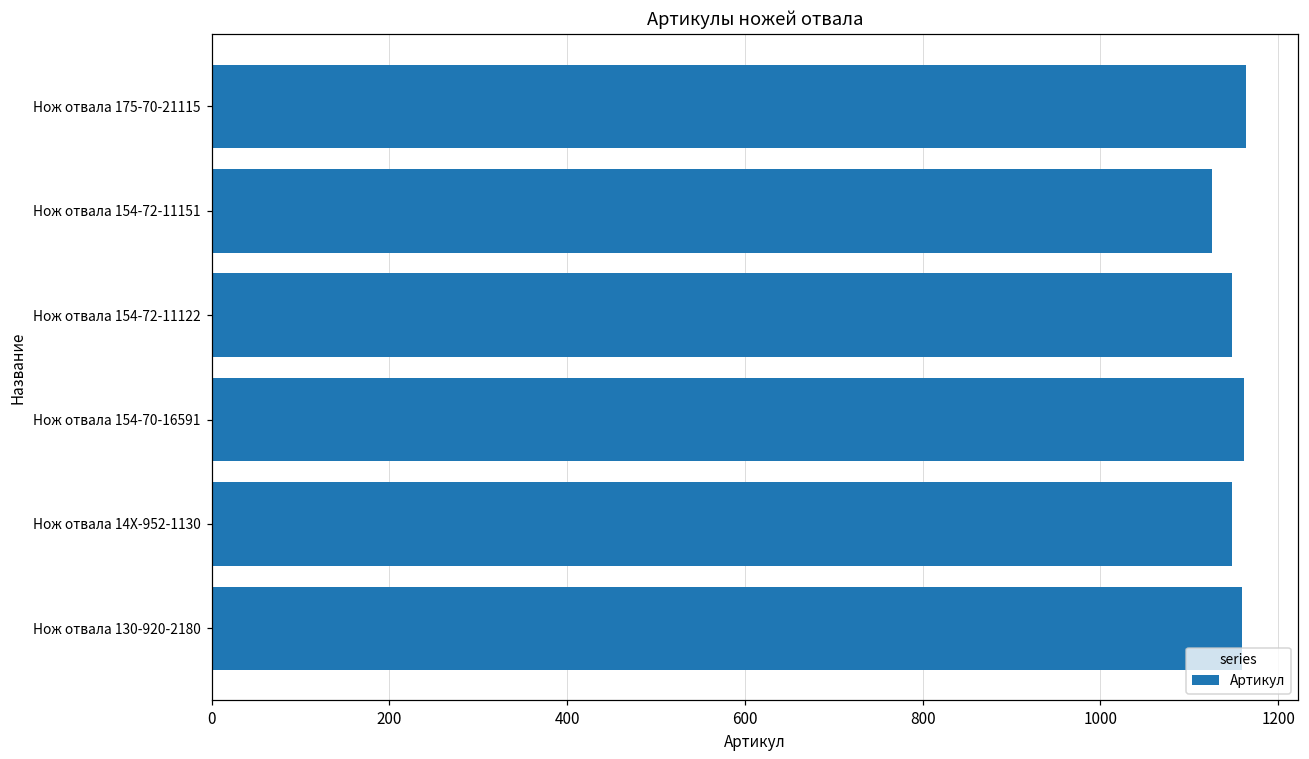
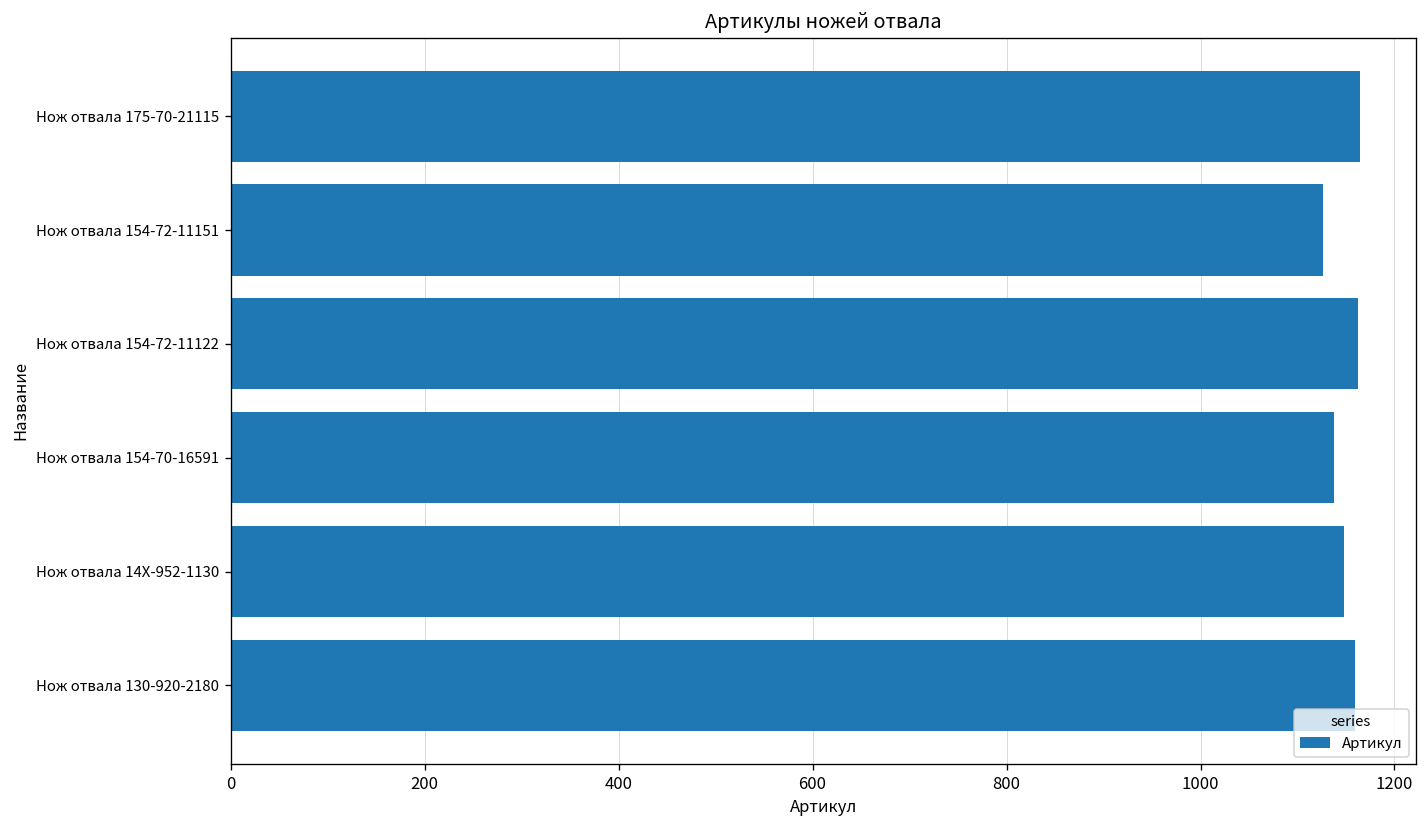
Нож отвала 154-72-11122: 1150 -> 1160
Нож отвала 154-70-16591: 1160 -> 1140
